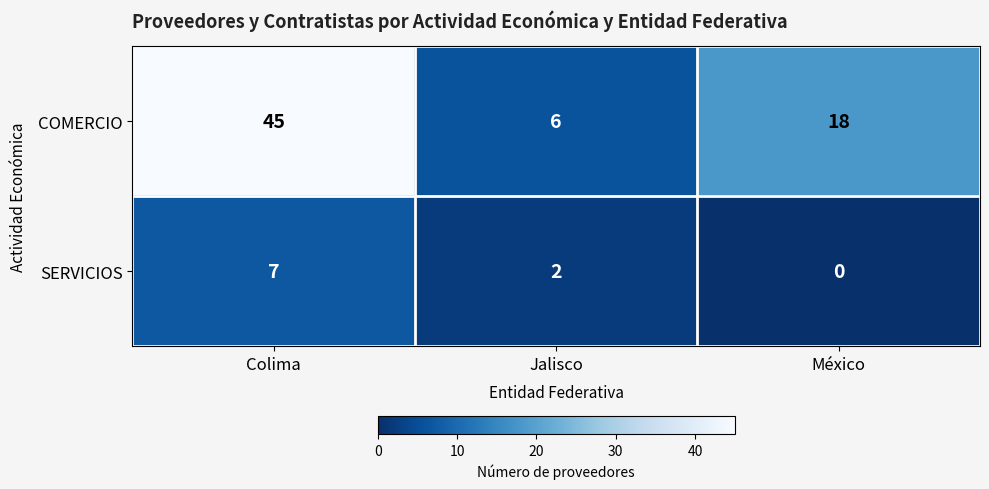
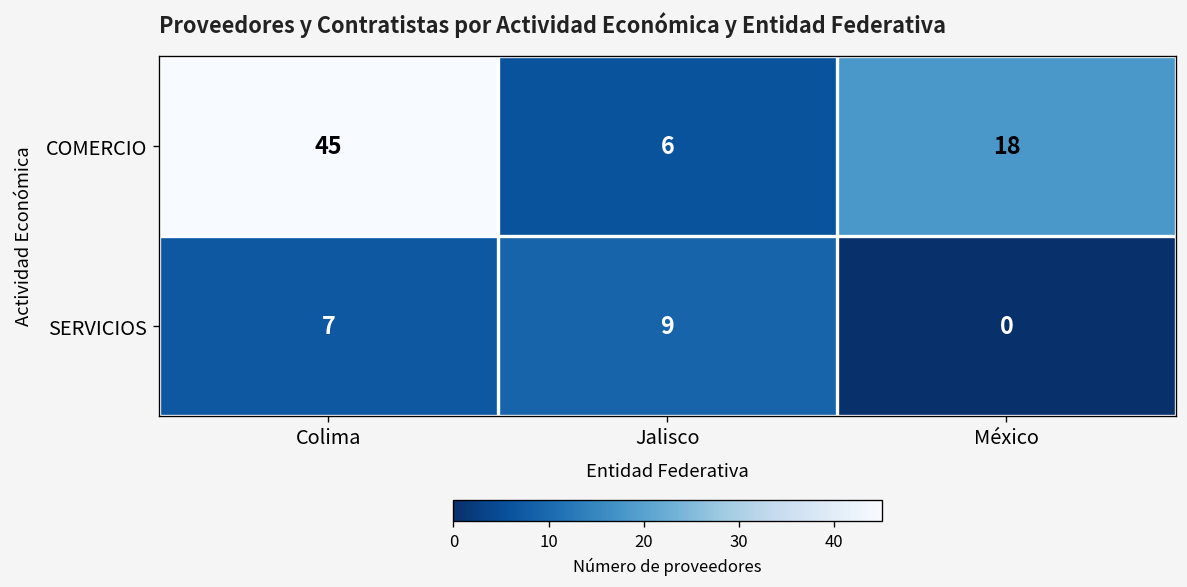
SERVICIOS, Jalisco: 2 -> 9
